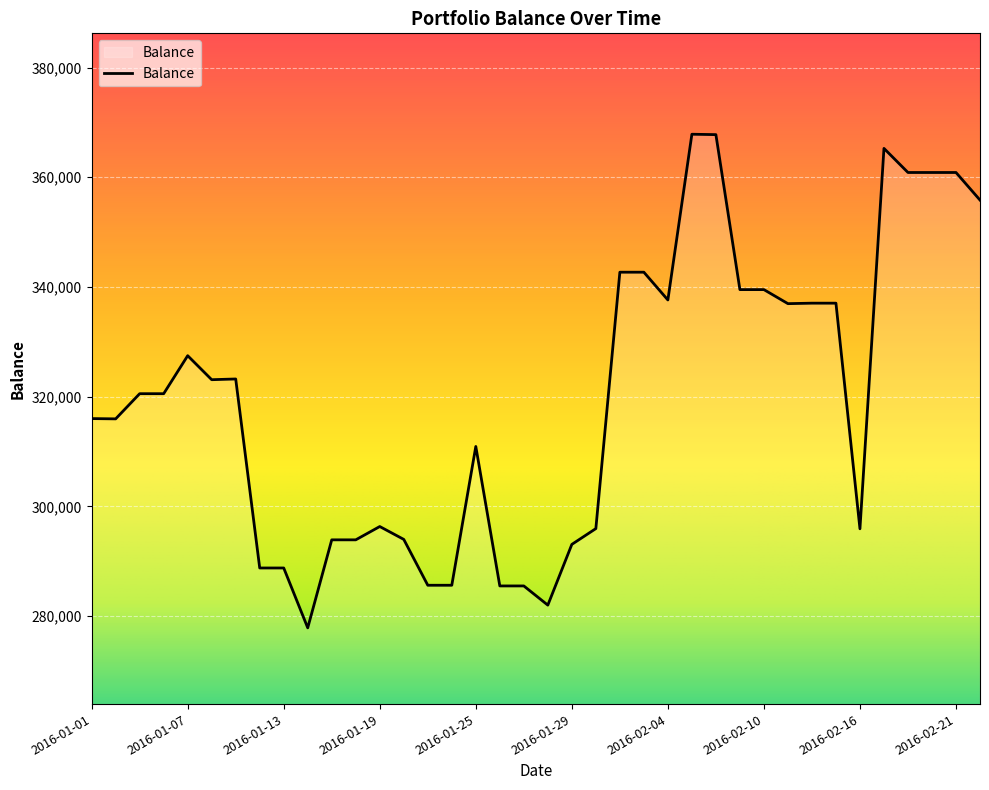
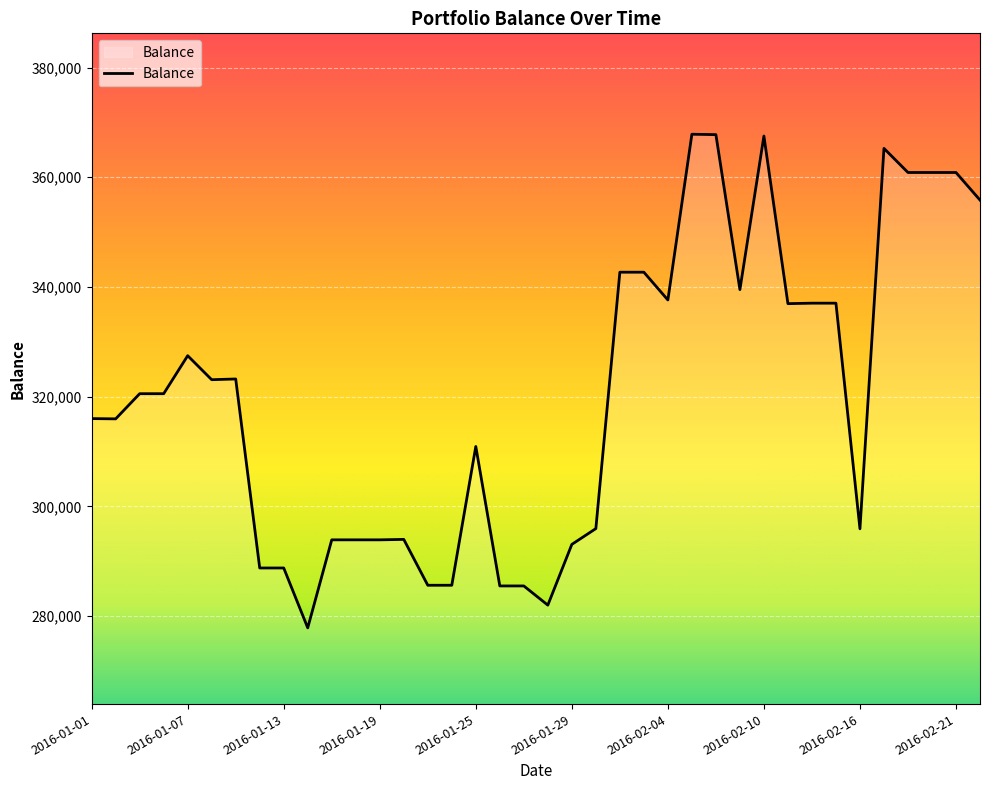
2016-01-19: 296,000 -> 294,000
2016-02-10: 340,000 -> 368,000
